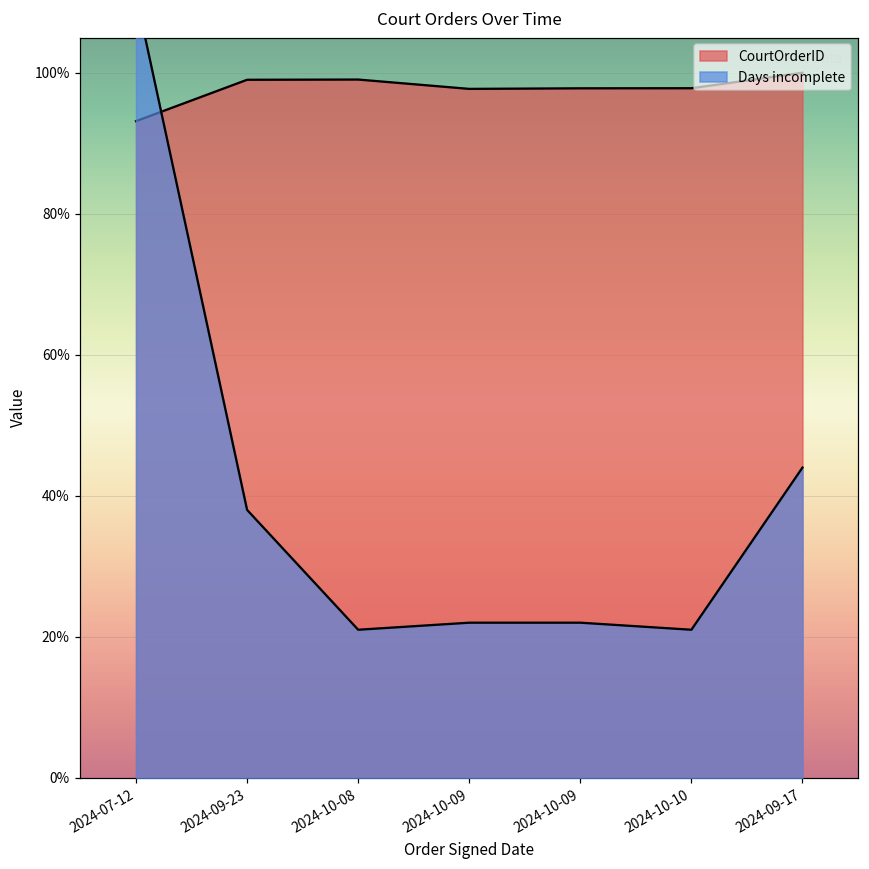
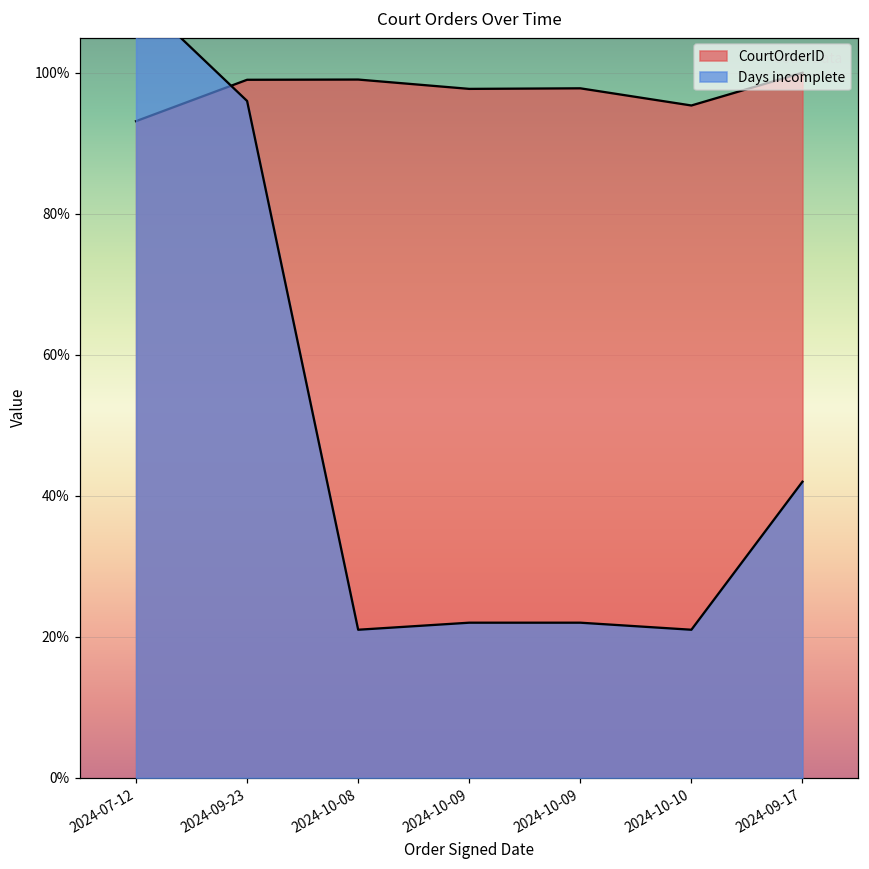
Days incomplete, 2024-09-23: 38% -> 96%
CourtOrderID, 2024-10-10: 98% -> 95%
Days incomplete, 2024-09-17: 44% -> 42%
